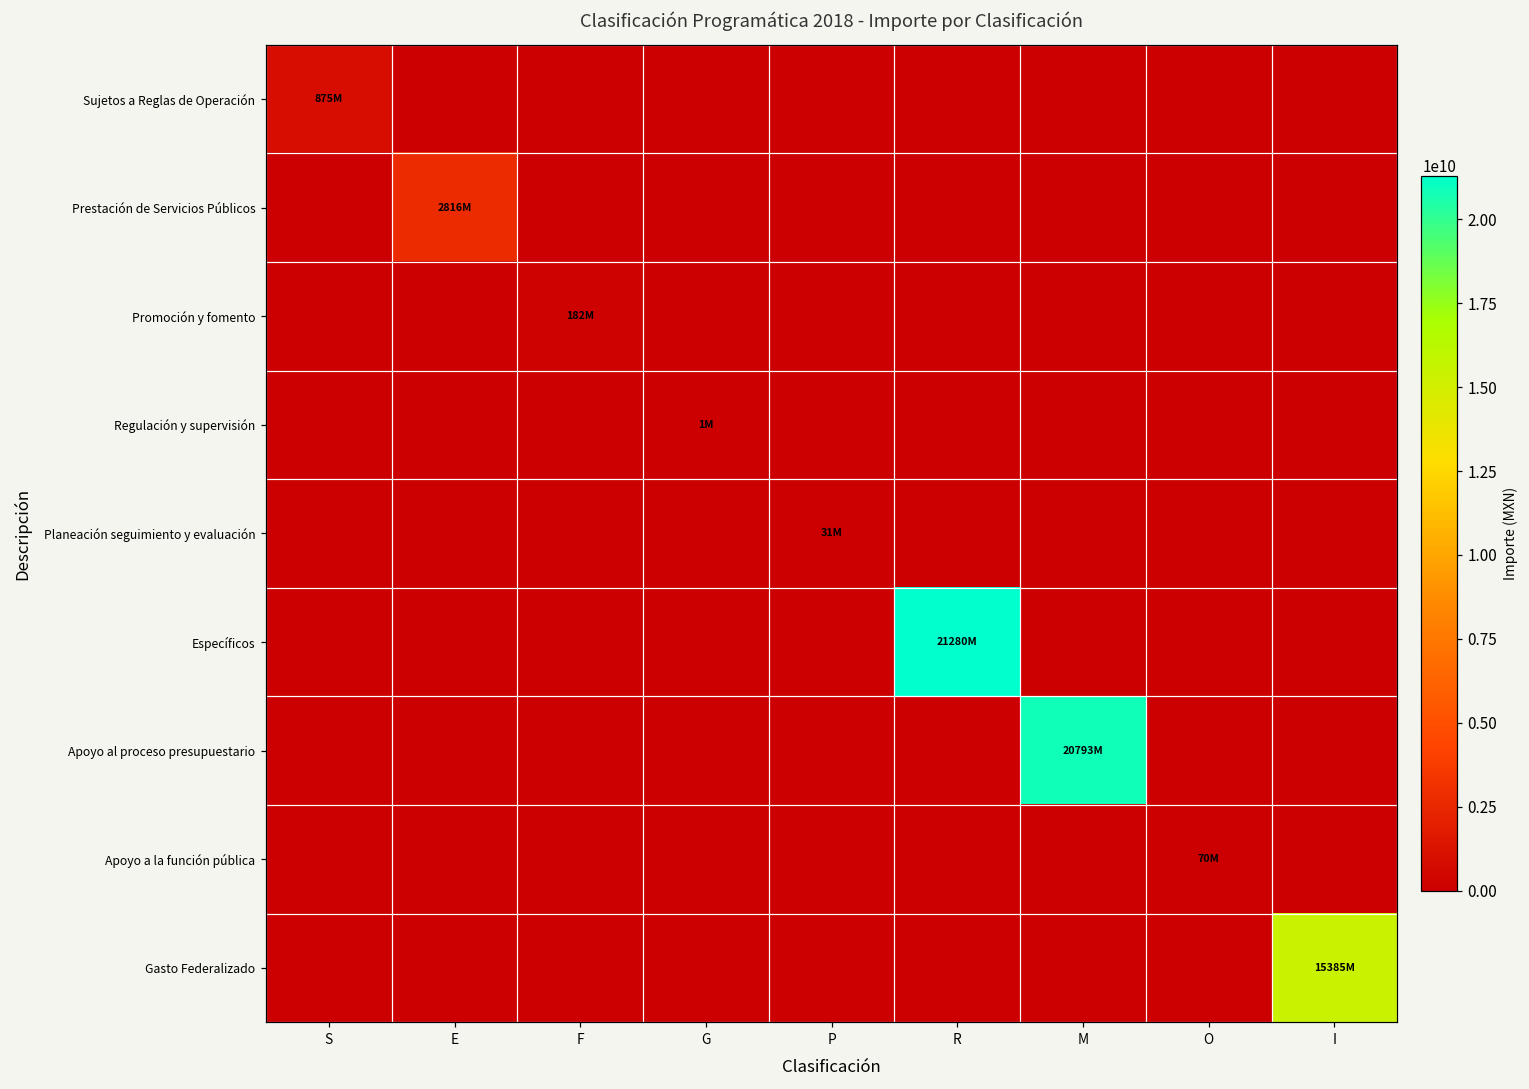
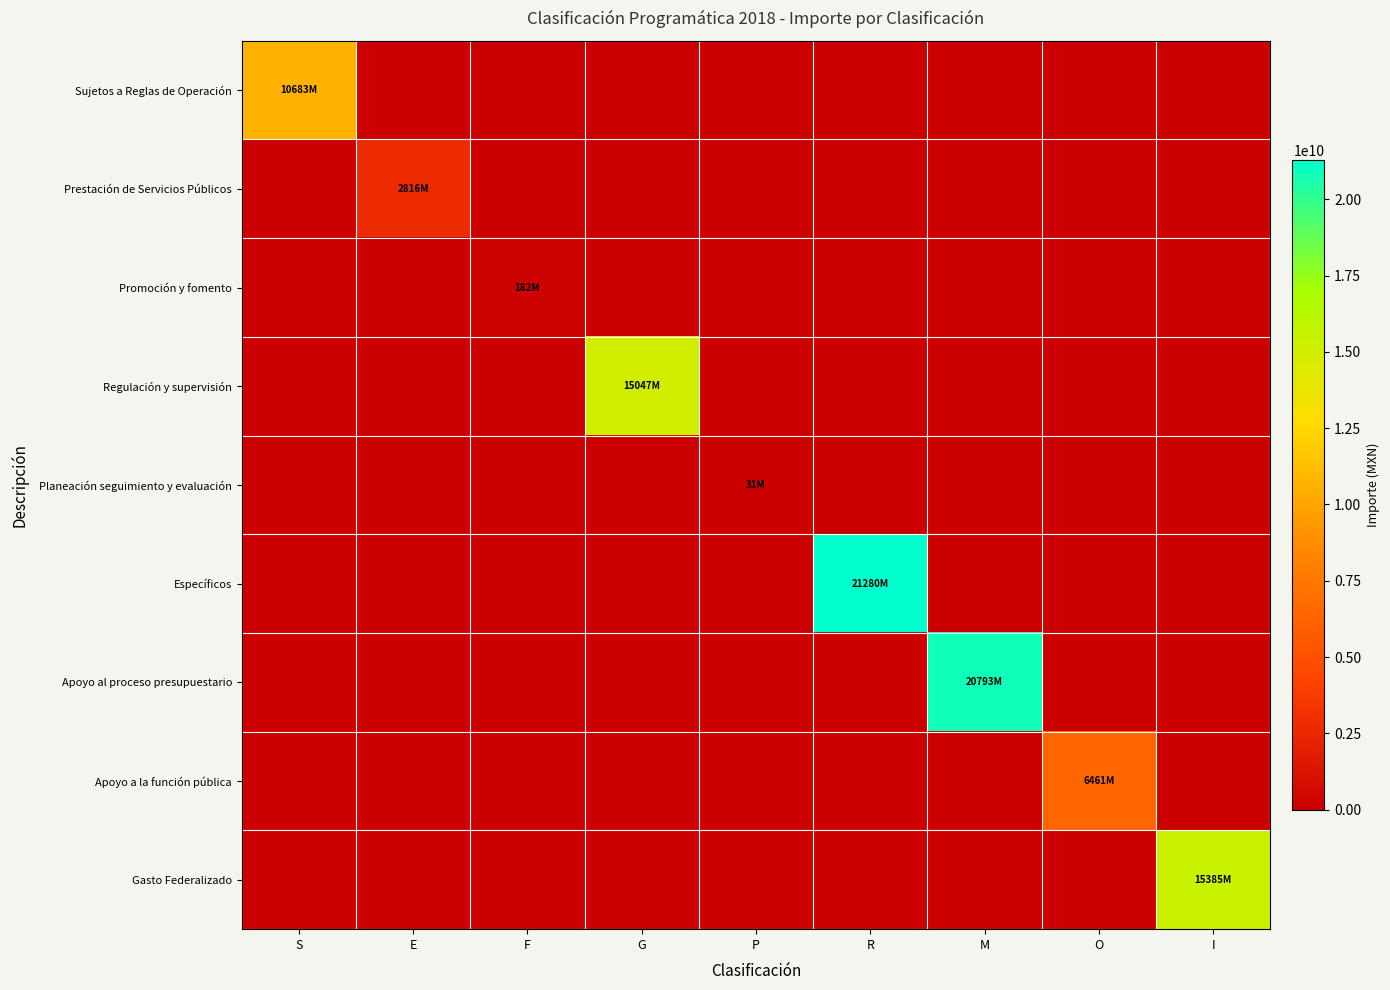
Sujetos a Reglas de Operación, S: 875M -> 10683M
Regulación y supervisión, G: 1M -> 15047M
Apoyo a la función pública, O: 70M -> 6461M
